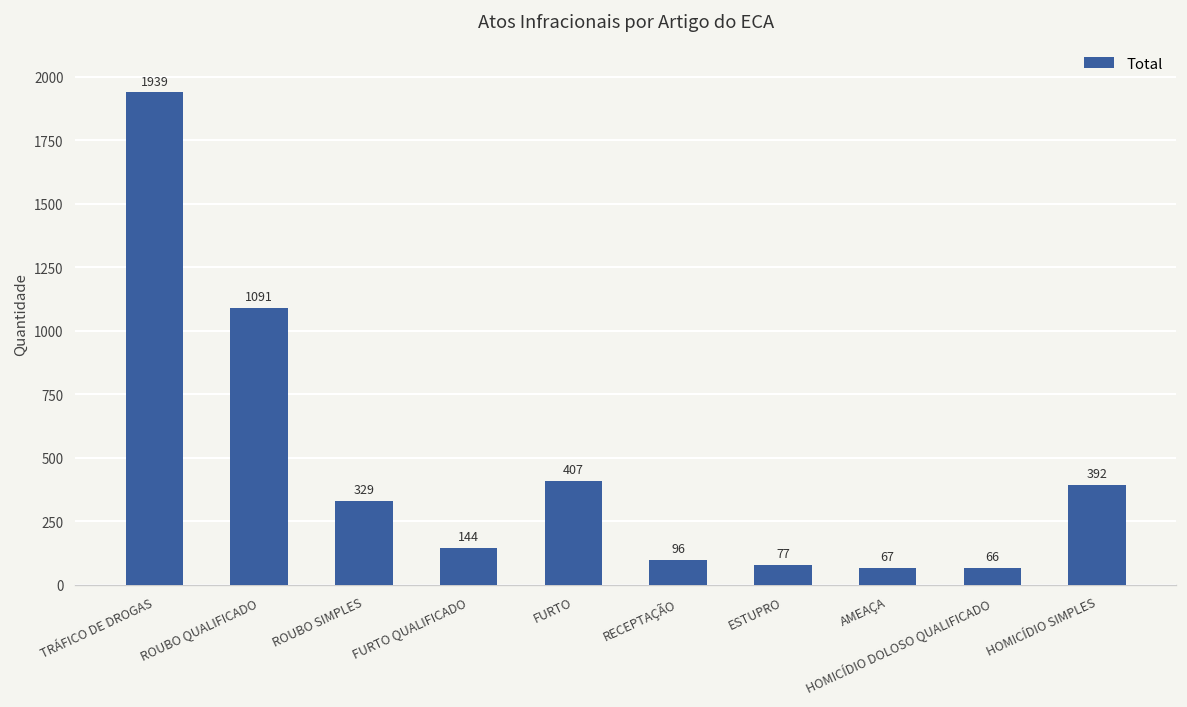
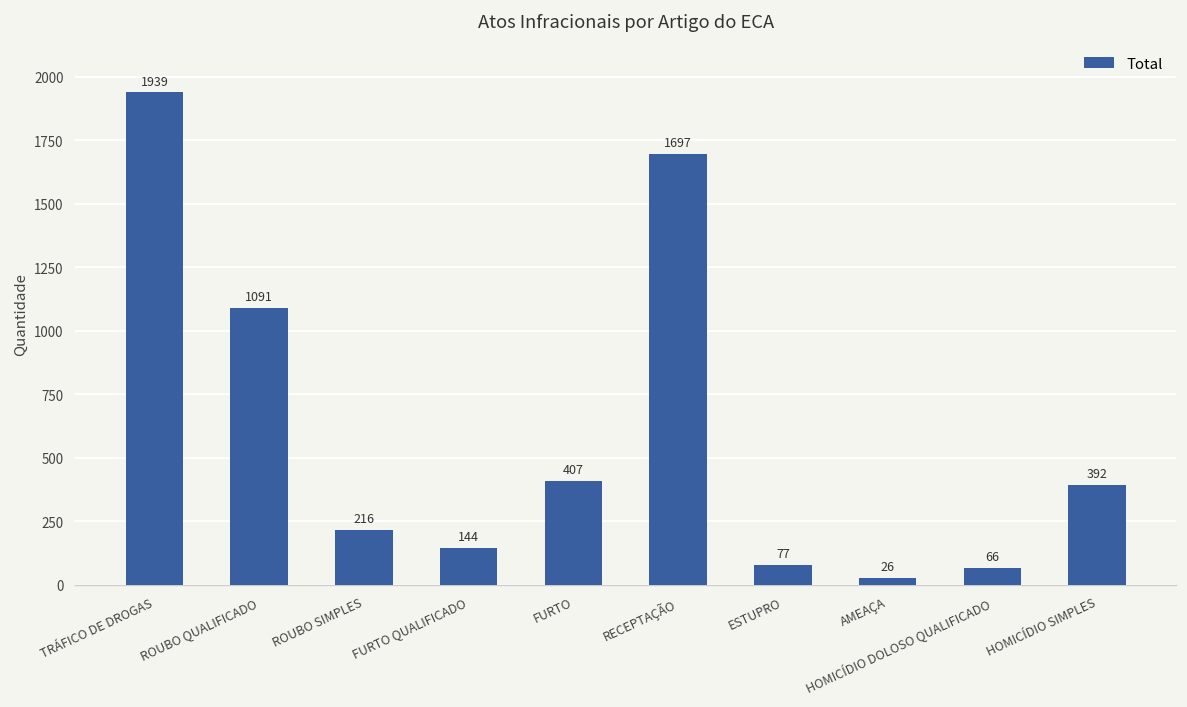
ROUBO SIMPLES: 329 -> 216
RECEPTAÇÃO: 96 -> 1697
AMEAÇA: 67 -> 26
